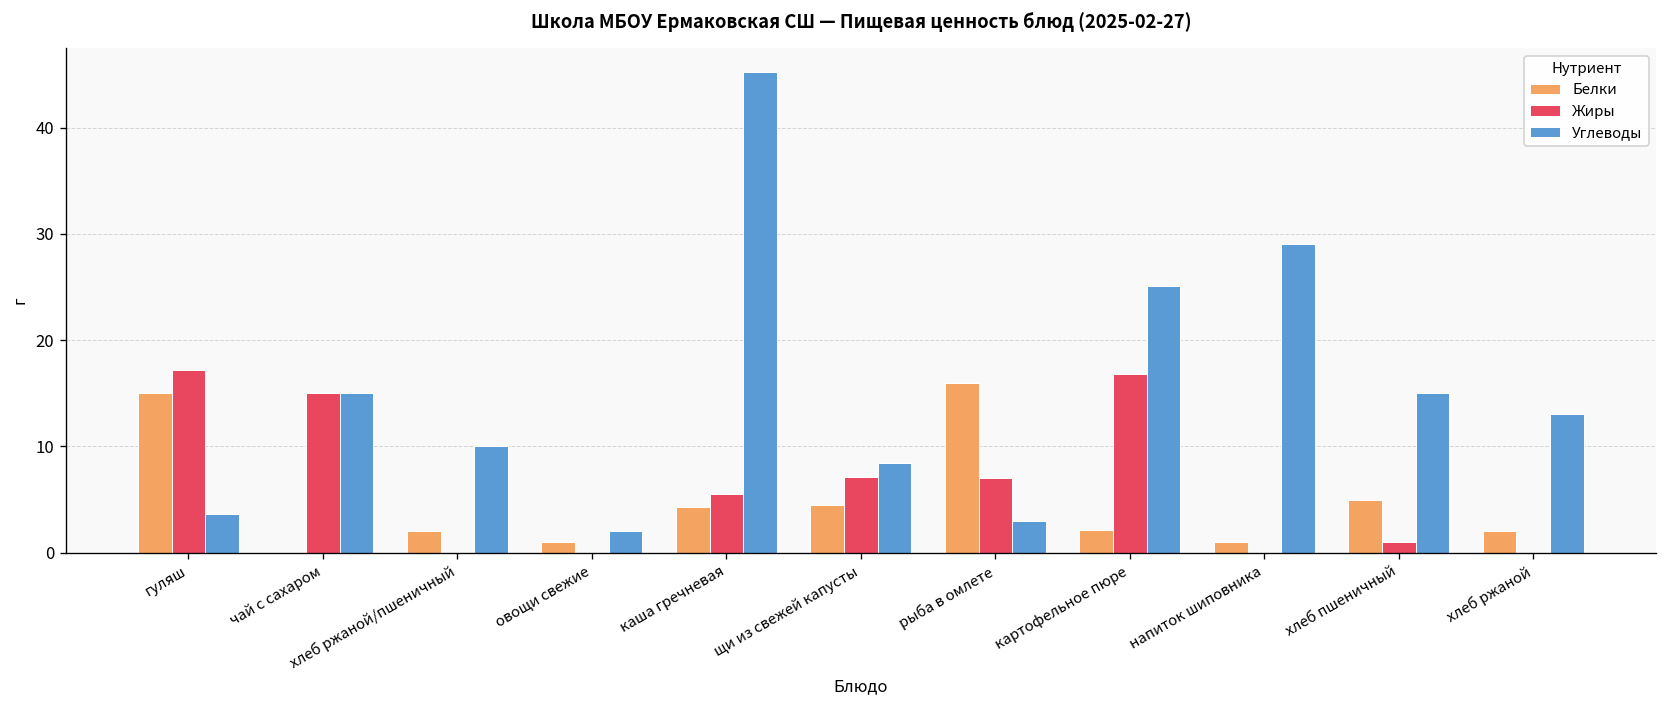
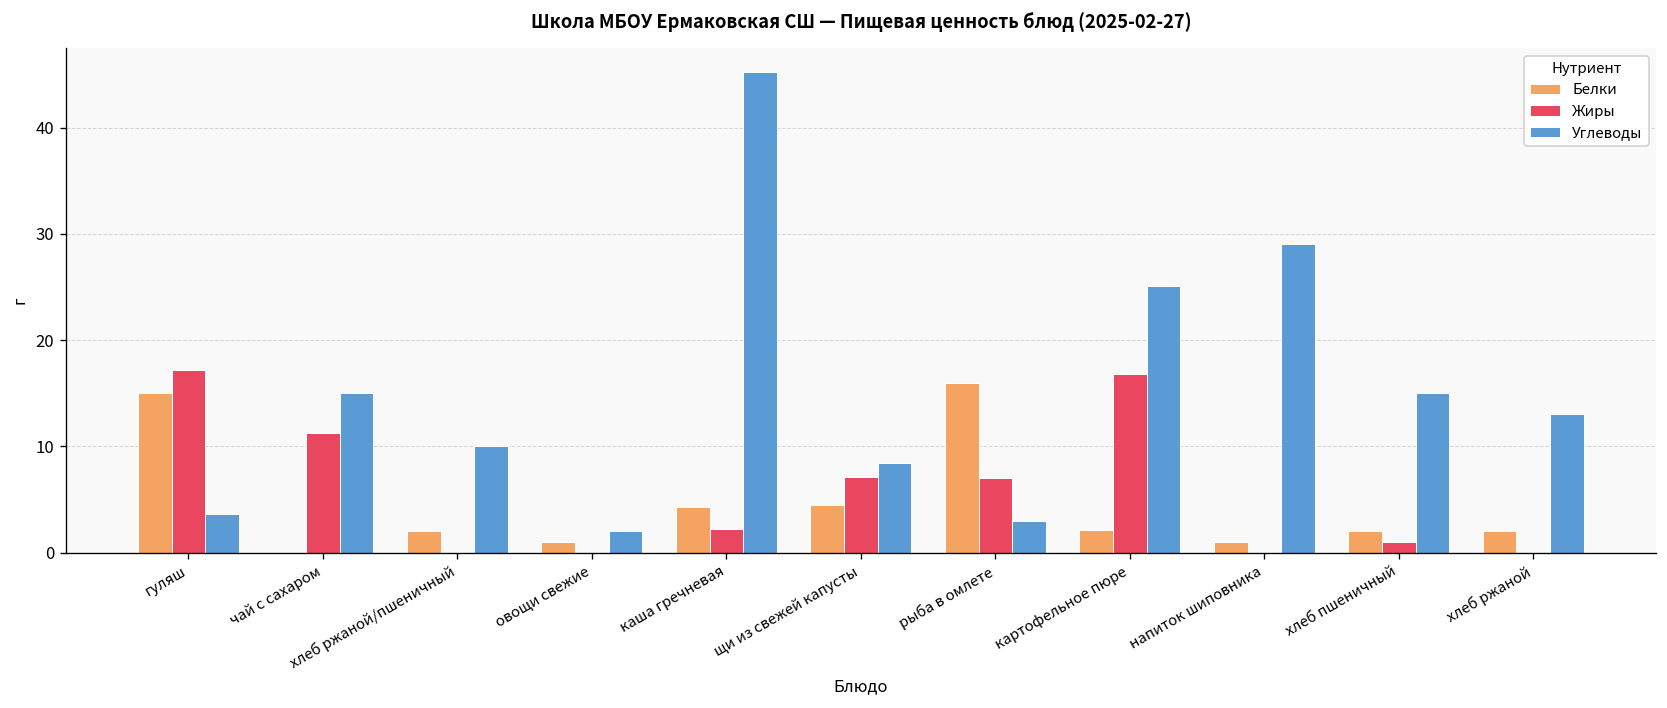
Жиры, чай с сахаром: 15 -> 11
Жиры, каша гречневая: 6 -> 2
Белки, хлеб пшеничный: 5 -> 2
